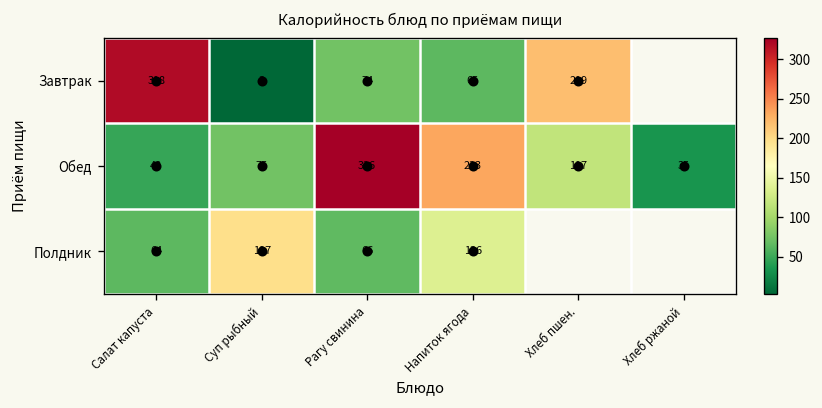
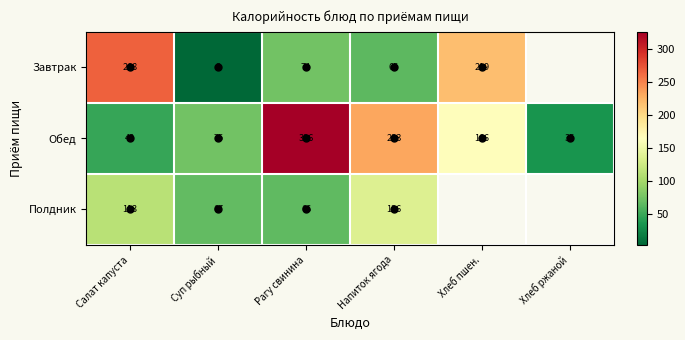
Завтрак, Салат капуста: 318 -> 268
Обед, Хлеб пшен.: 117 -> 166
Полдник, Салат капуста: 64 -> 113
Полдник, Суп рыбный: 197 -> 67
